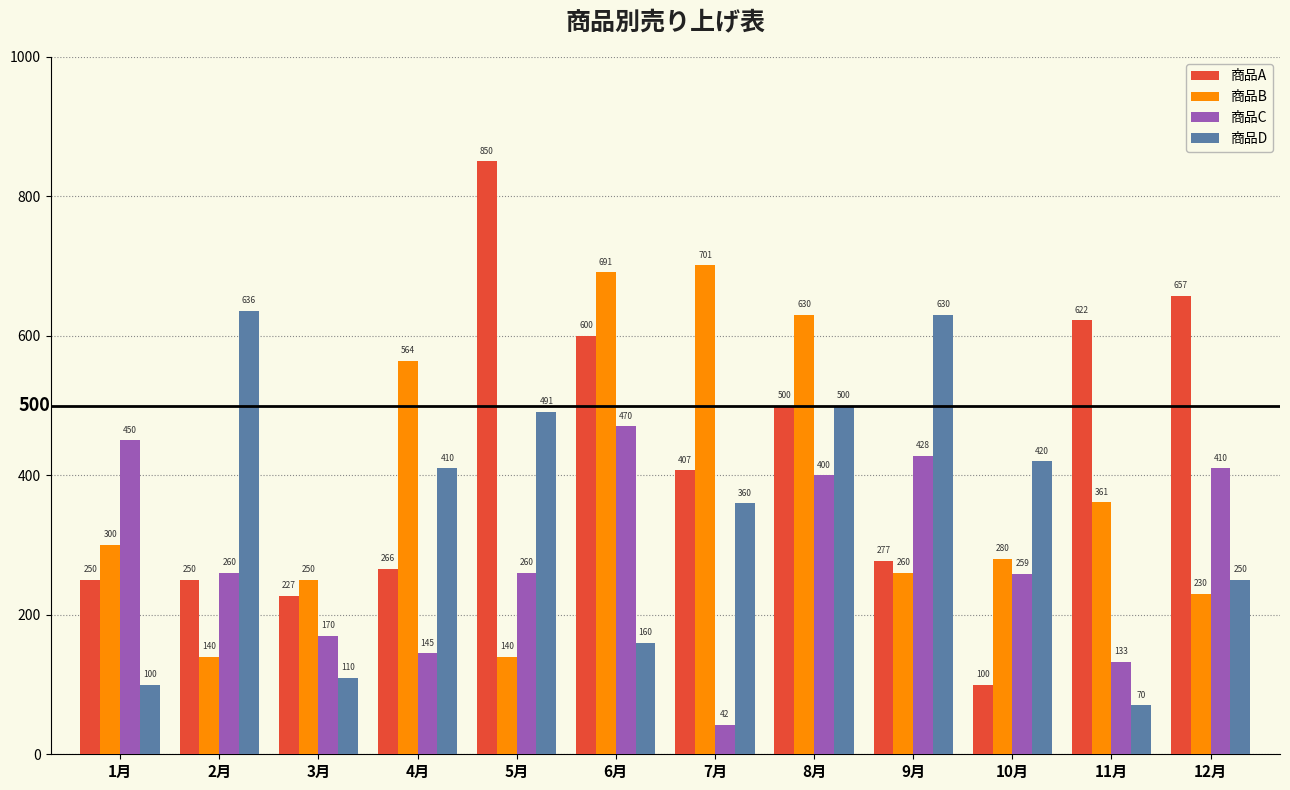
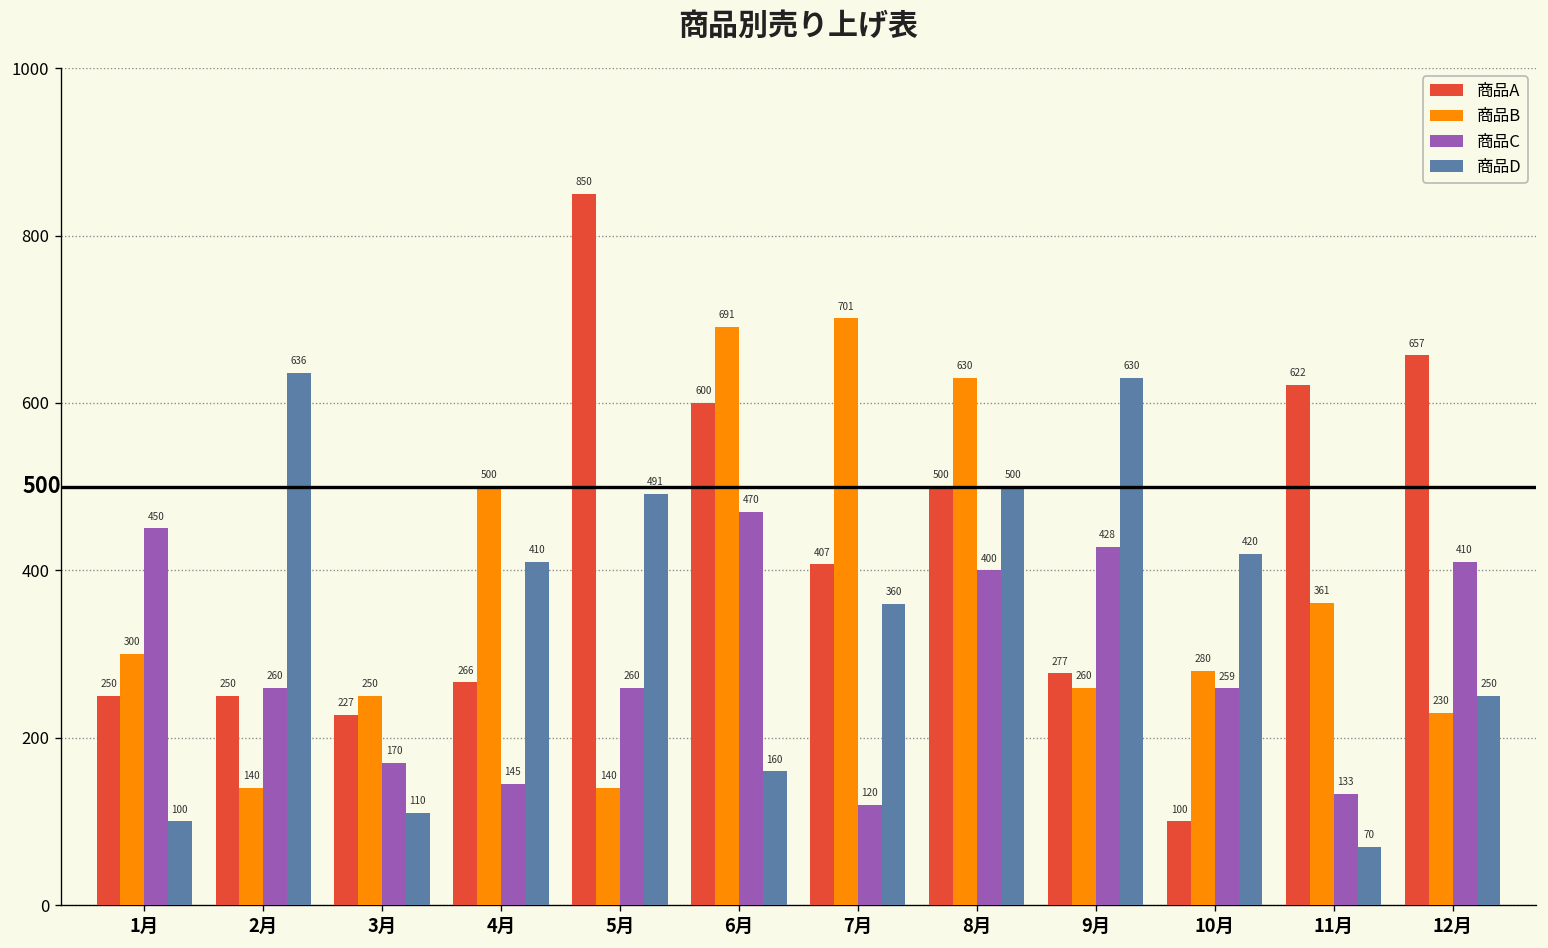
商品B, 4月: 564 -> 500
商品C, 7月: 42 -> 120
